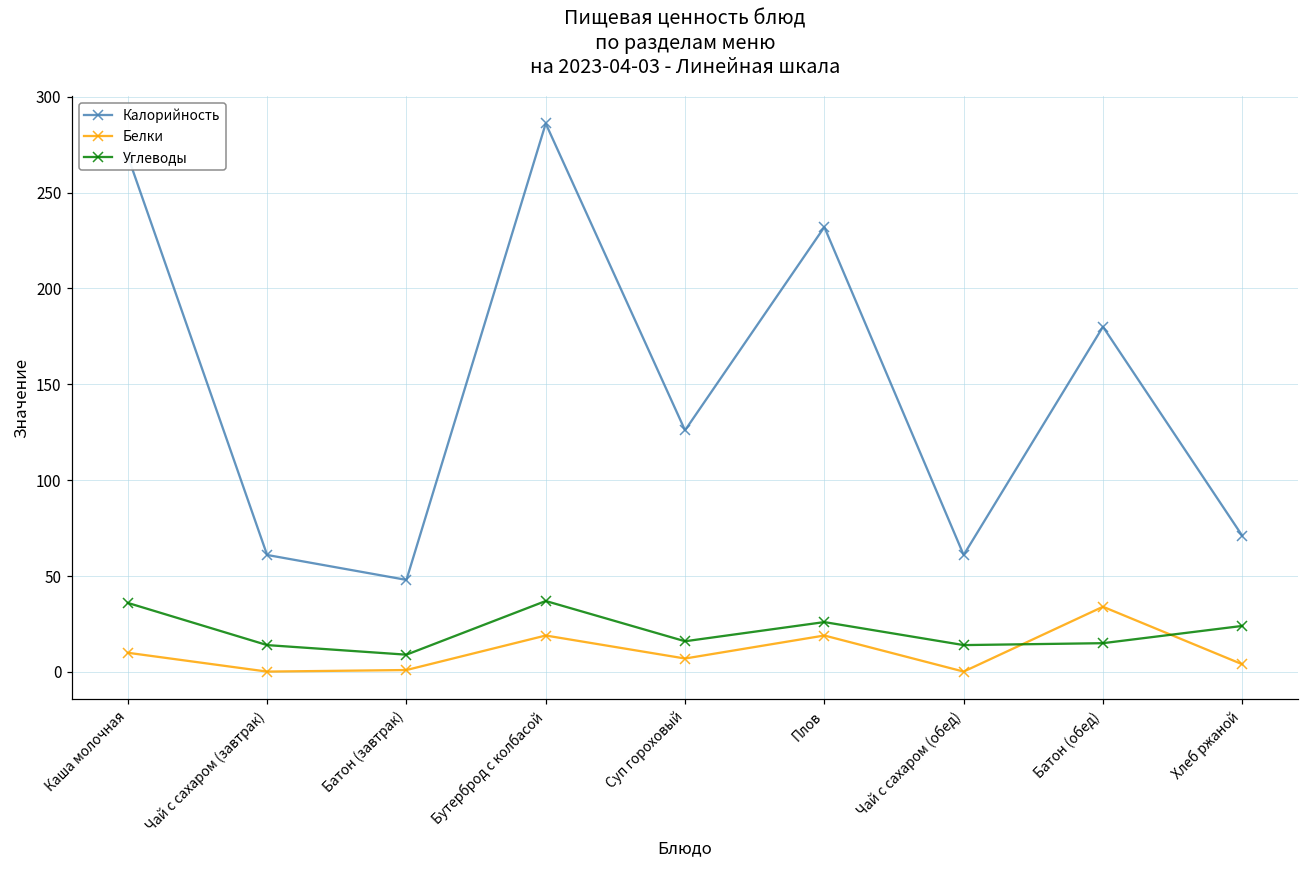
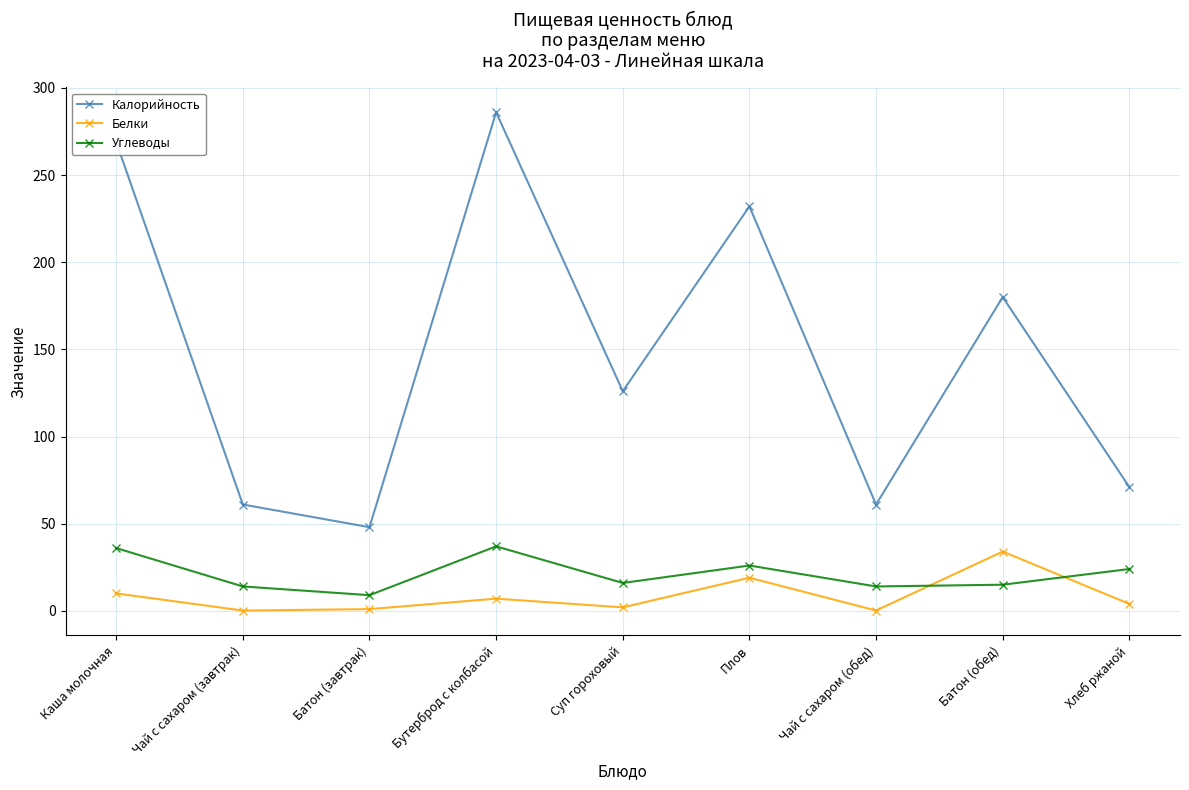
Белки, Бутерброд с колбасой: 19 -> 7
Белки, Суп гороховый: 7 -> 2
